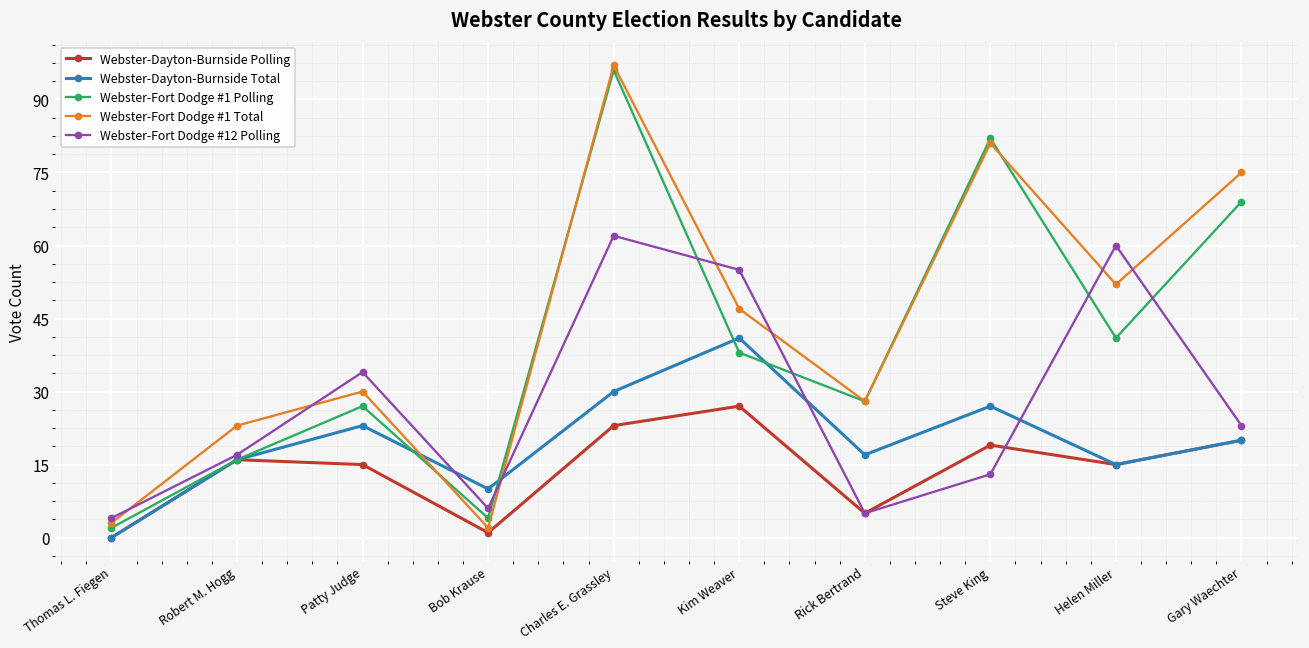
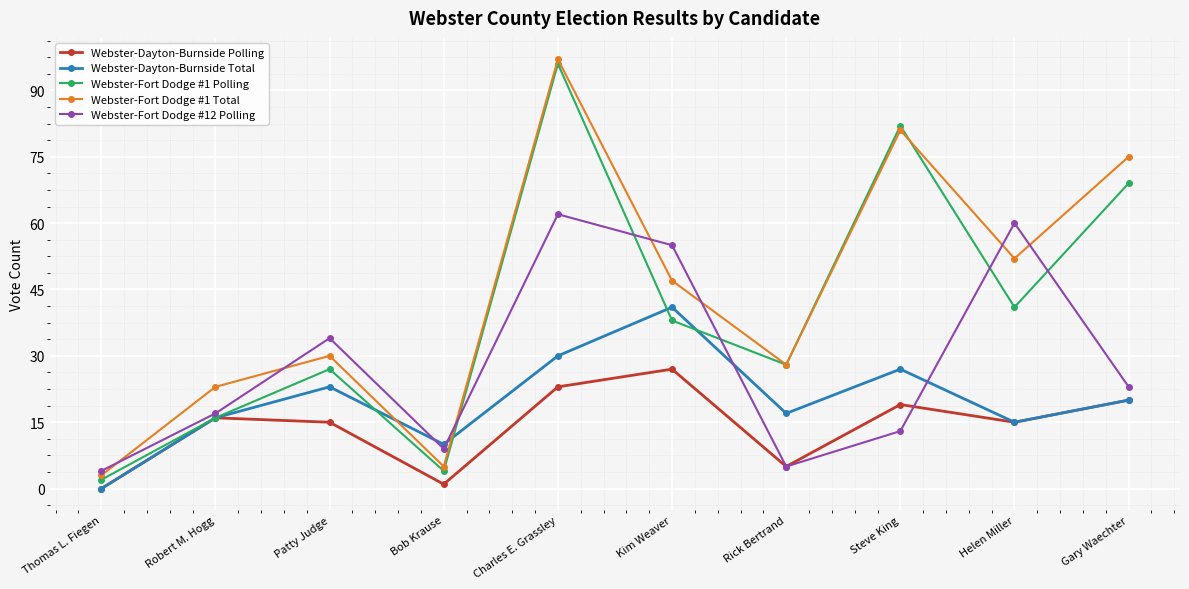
Webster-Fort Dodge #1 Total, Bob Krause: 2 -> 5
Webster-Fort Dodge #12 Polling, Bob Krause: 6 -> 9
